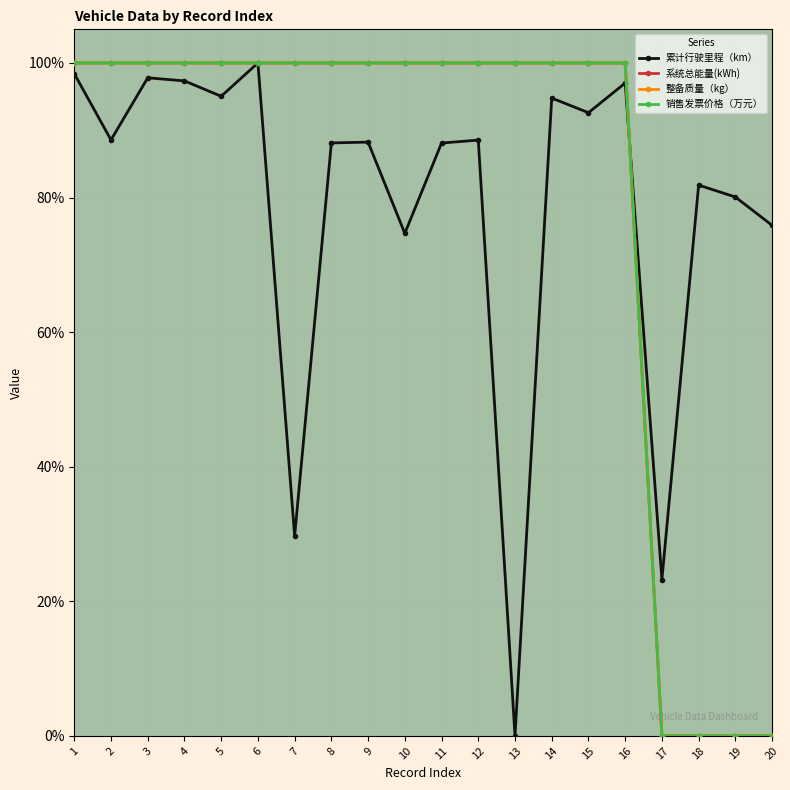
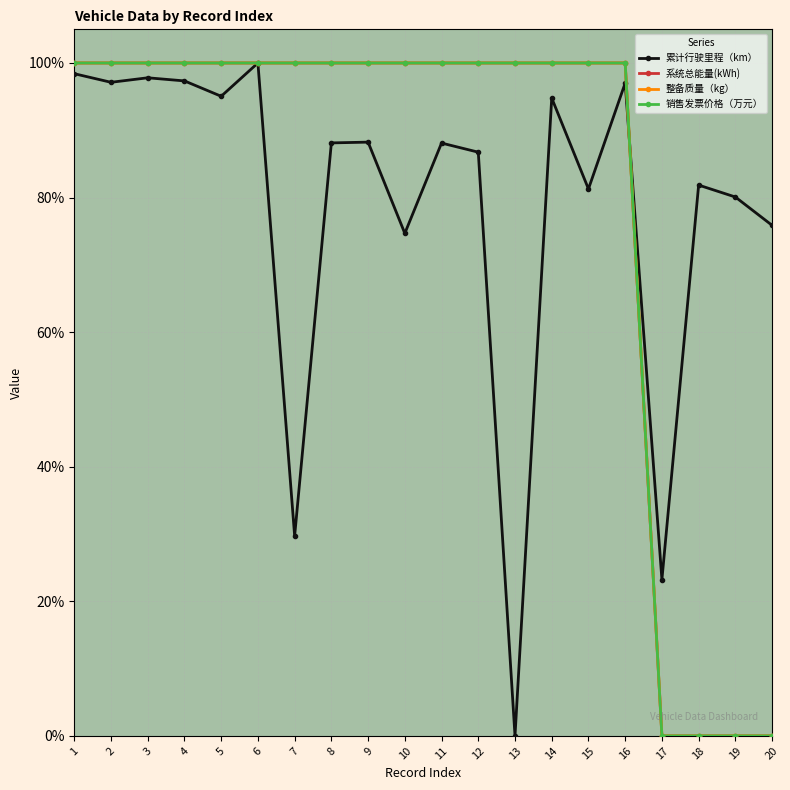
累计行驶里程（km）, 2: 89% -> 97%
累计行驶里程（km）, 12: 89% -> 87%
累计行驶里程（km）, 15: 93% -> 81%
